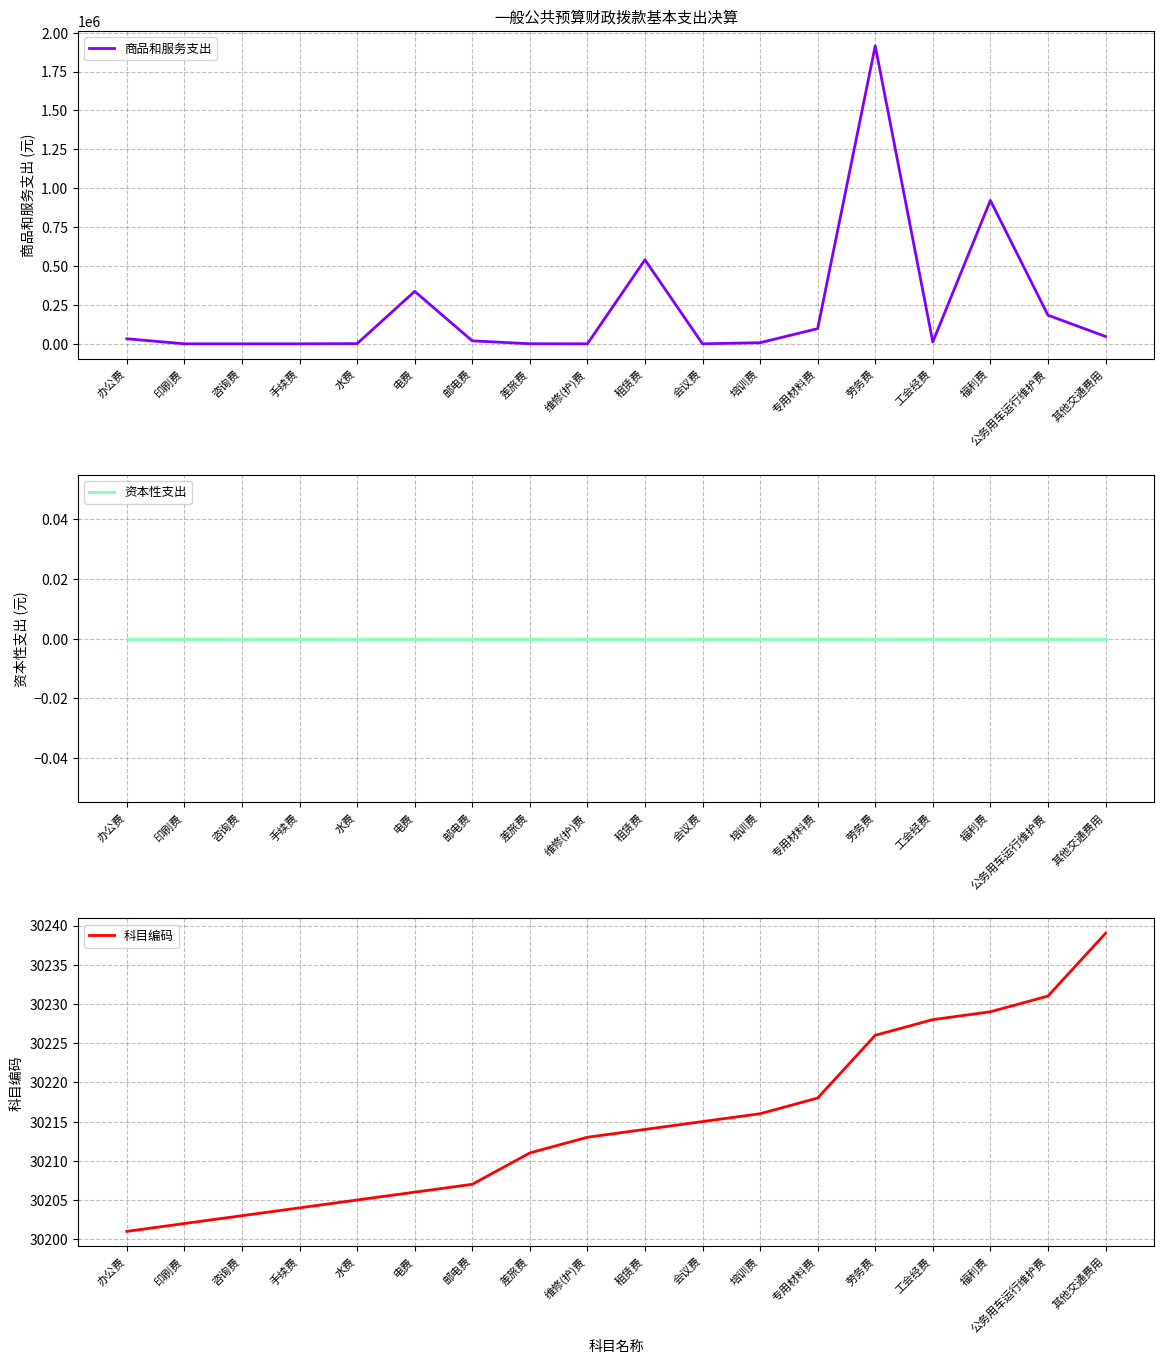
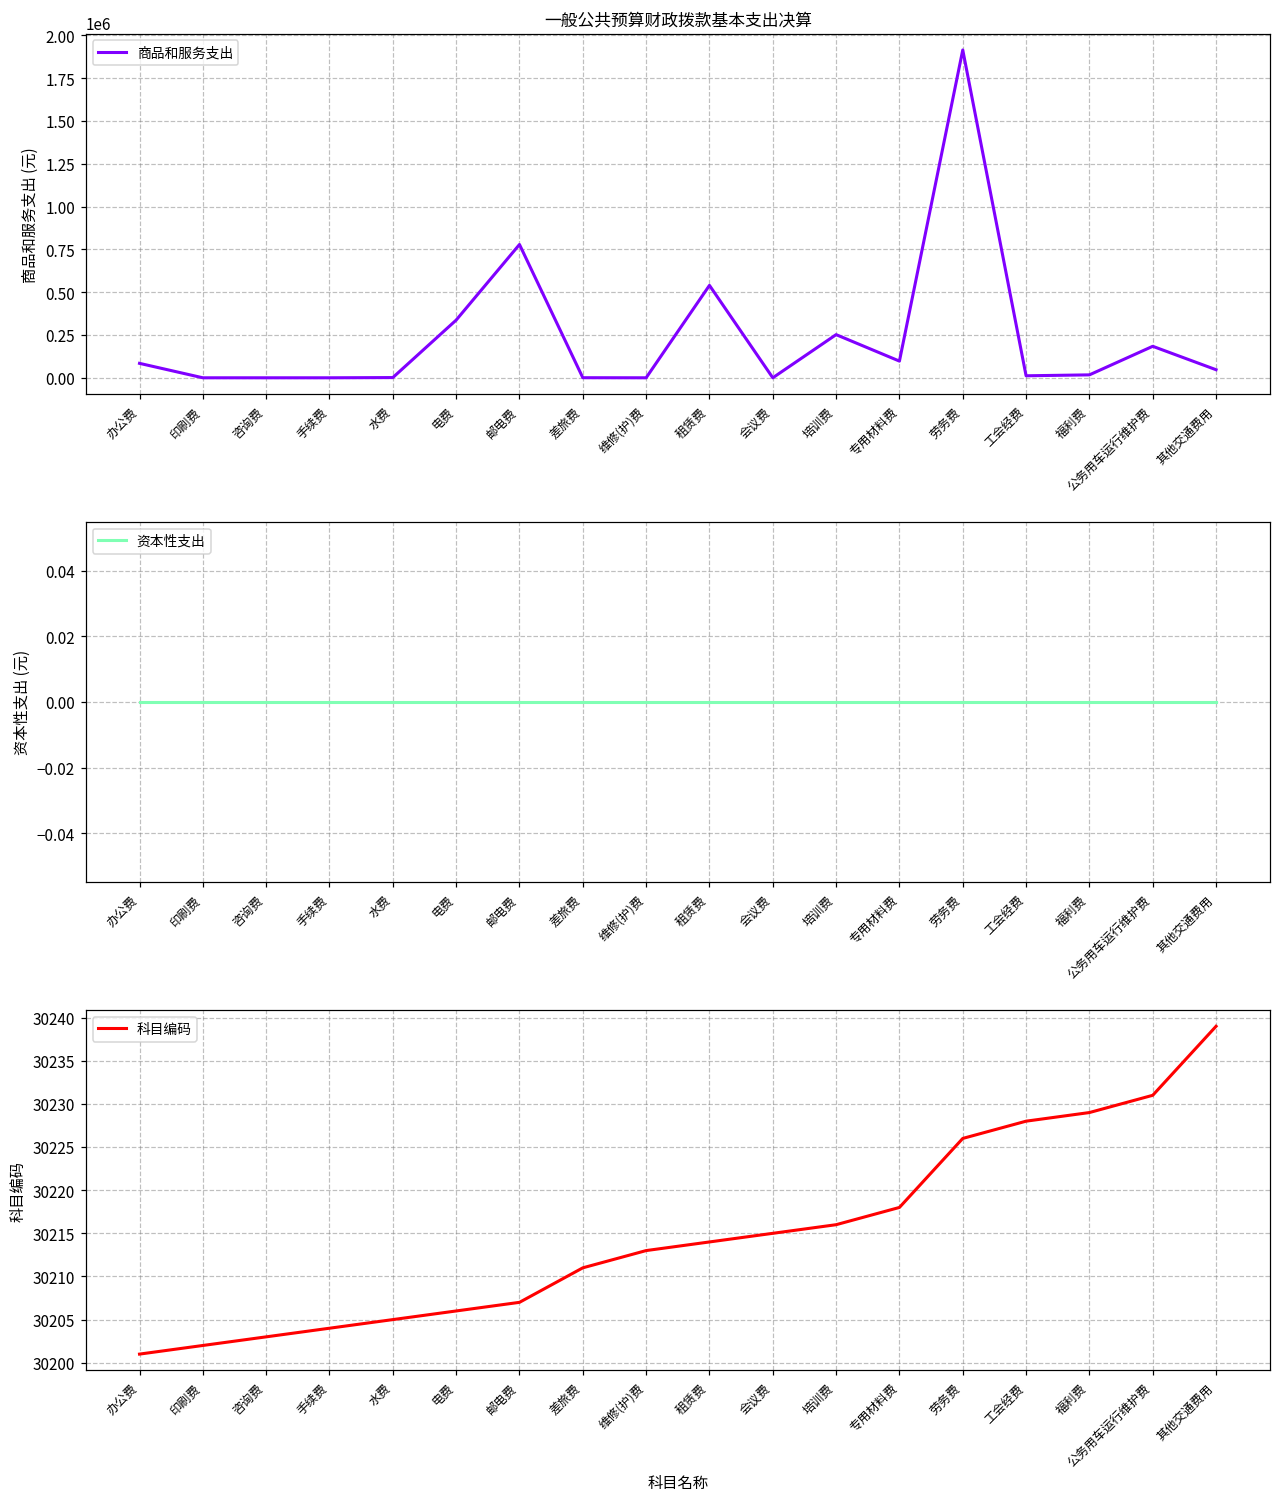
一般公共预算财政拨款基本支出决算, 办公费: 30000 -> 80000
一般公共预算财政拨款基本支出决算, 邮电费: 20000 -> 780000
一般公共预算财政拨款基本支出决算, 培训费: 10000 -> 250000
一般公共预算财政拨款基本支出决算, 福利费: 920000 -> 20000
